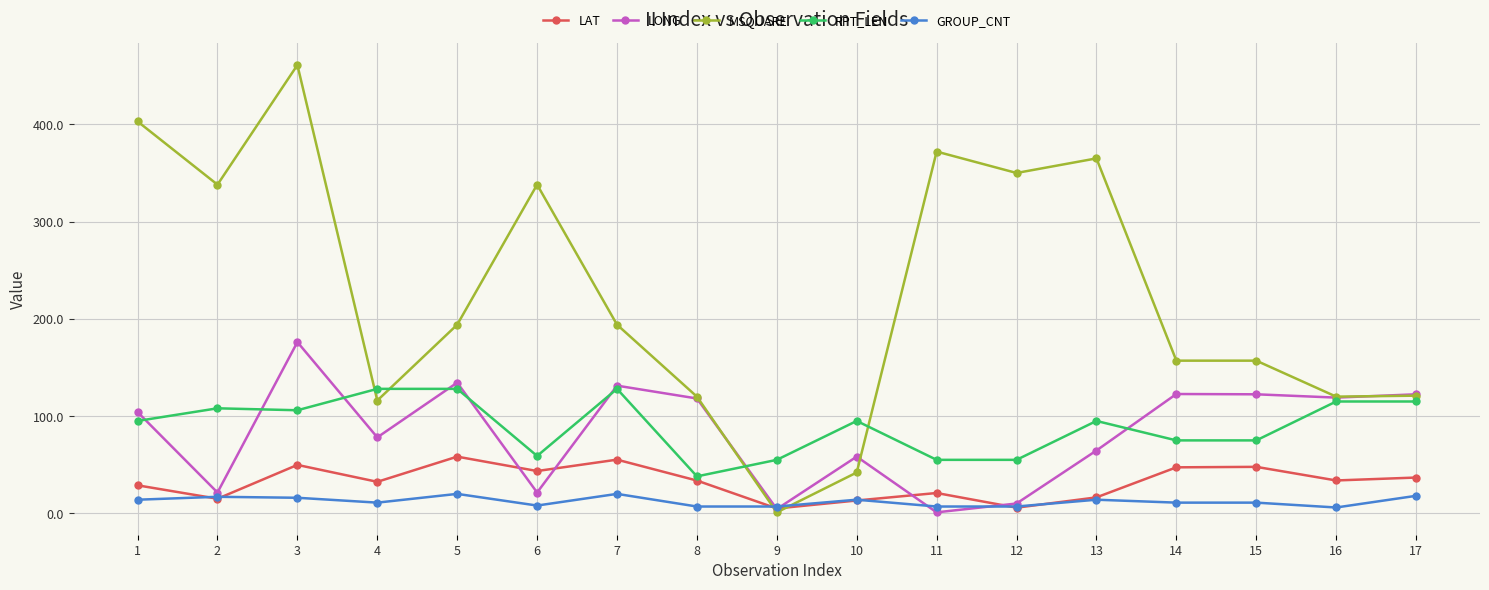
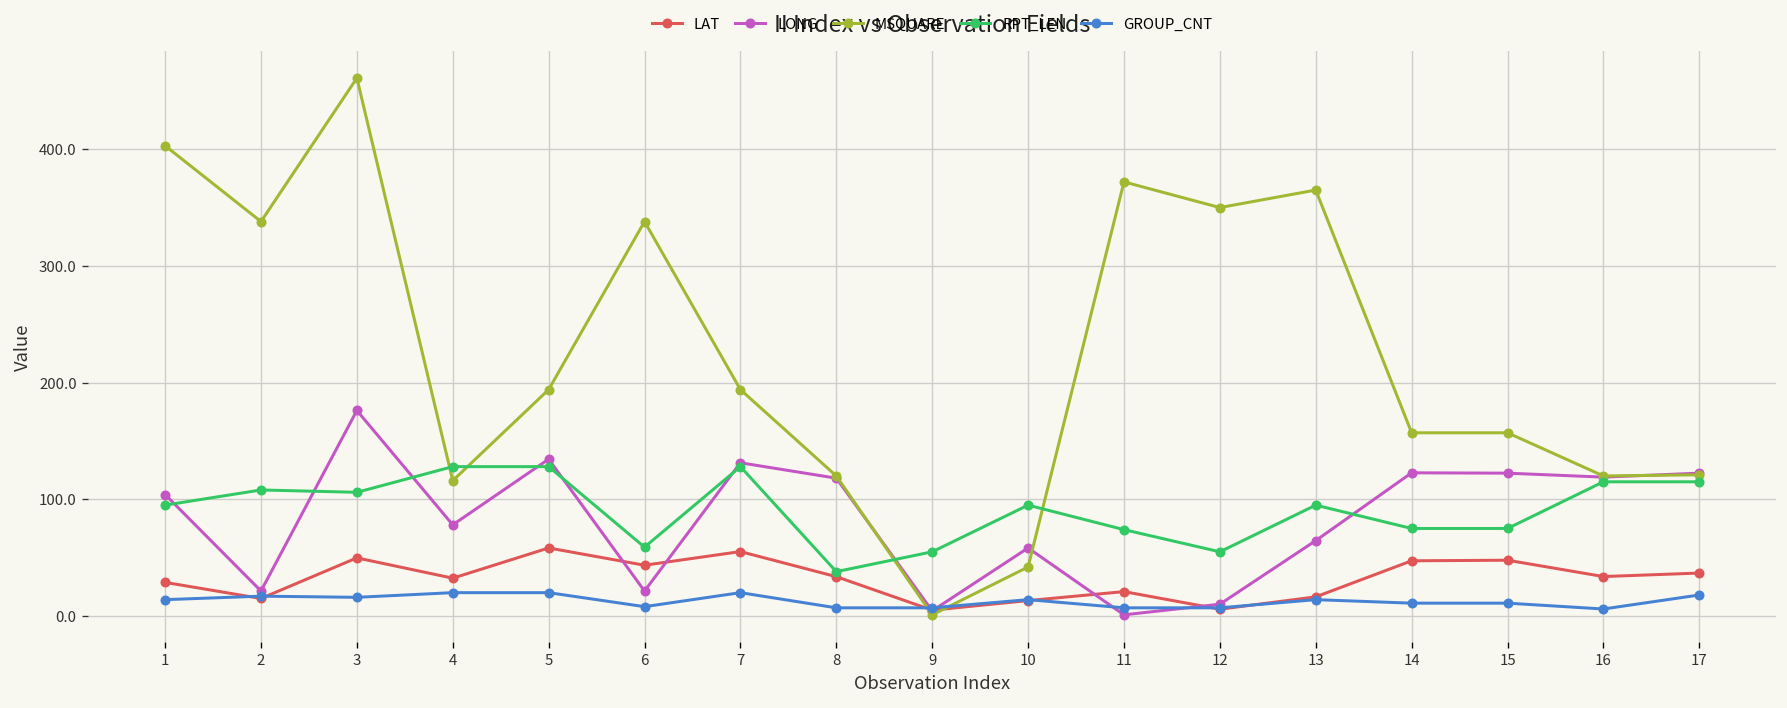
GROUP_CNT, 4: 10 -> 20
RPT_LEN, 11: 60 -> 70
